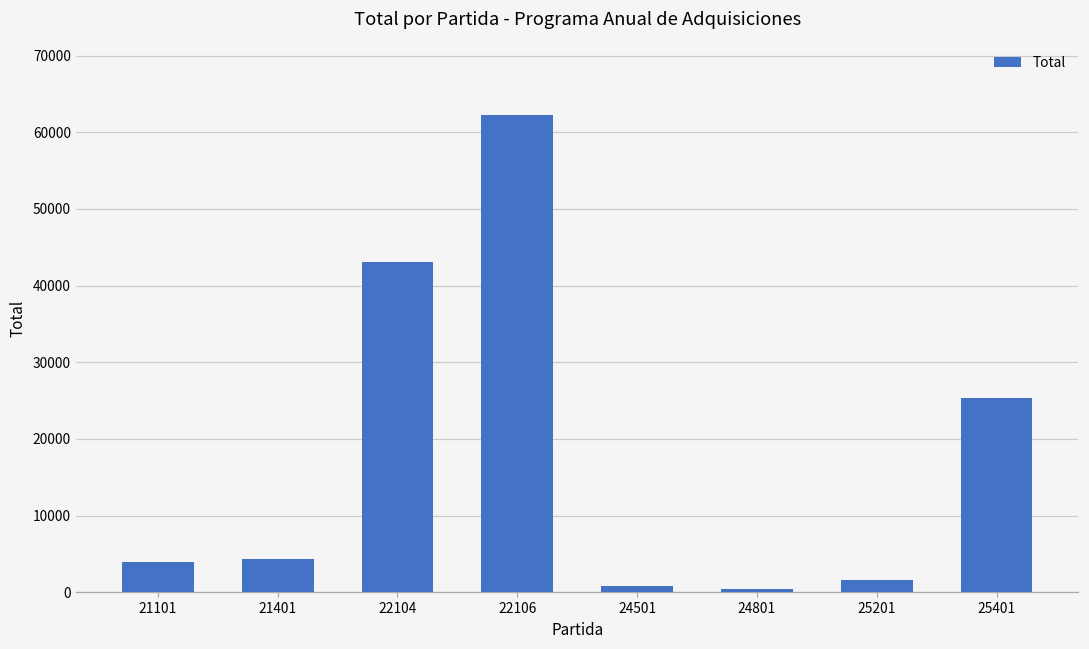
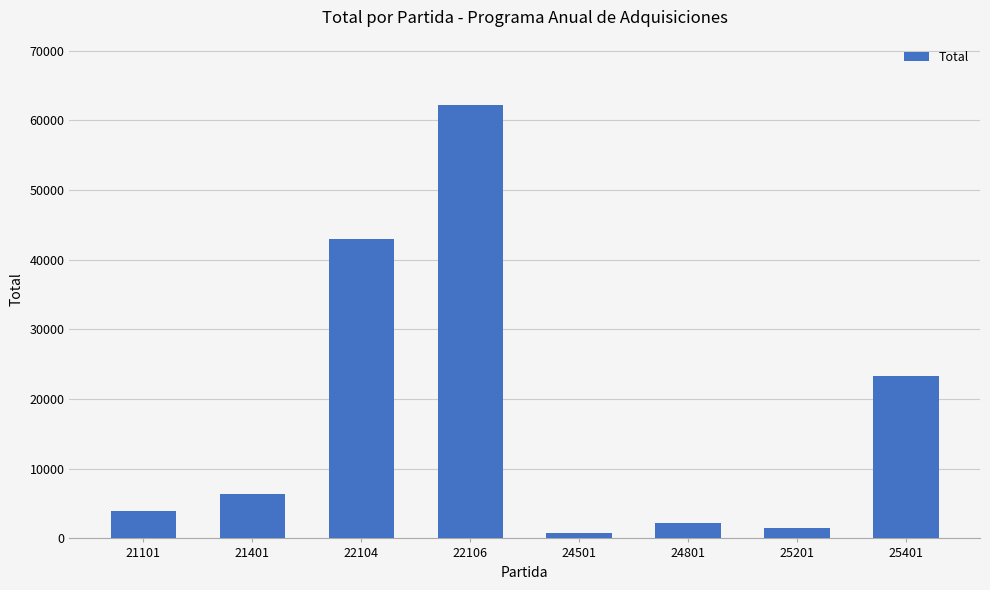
21401: 4000 -> 6000
24801: 0 -> 2000
25401: 25000 -> 23000
